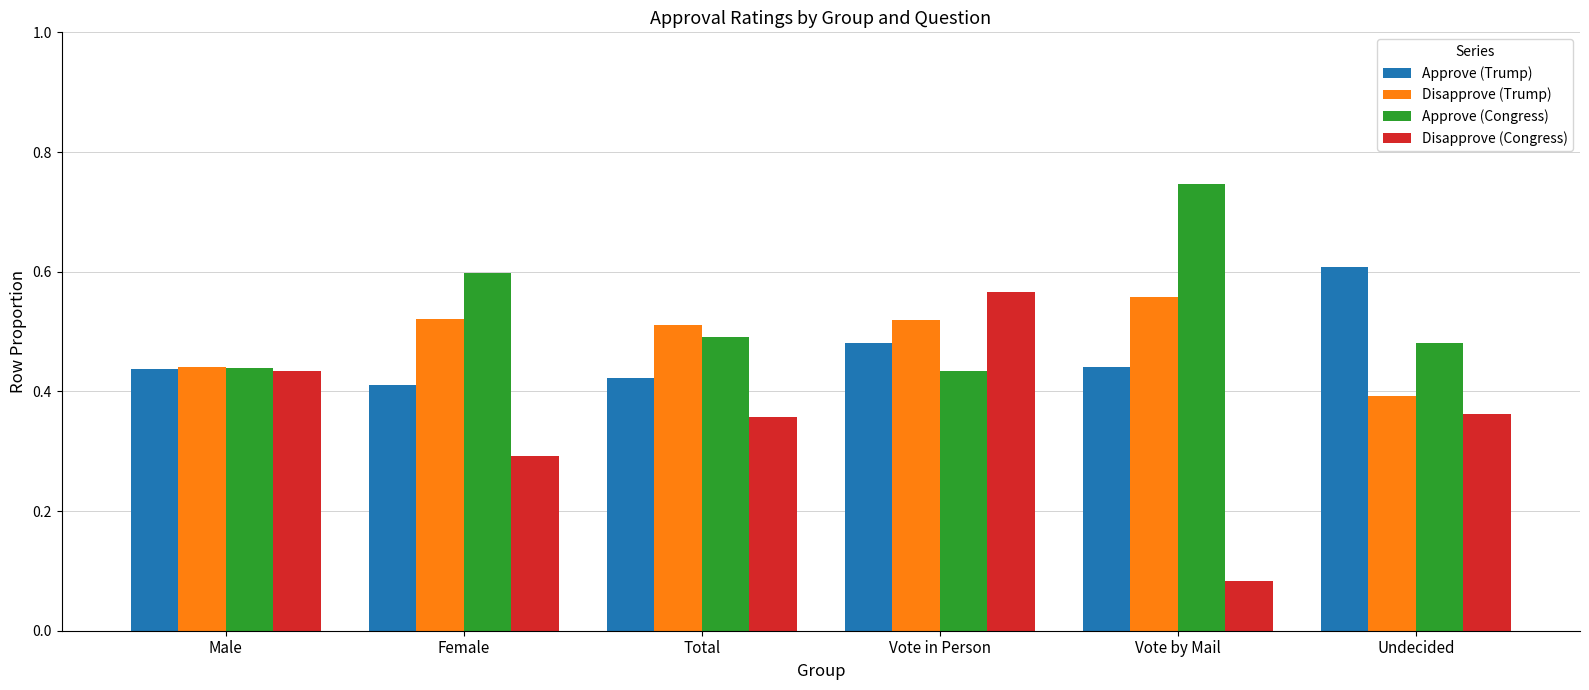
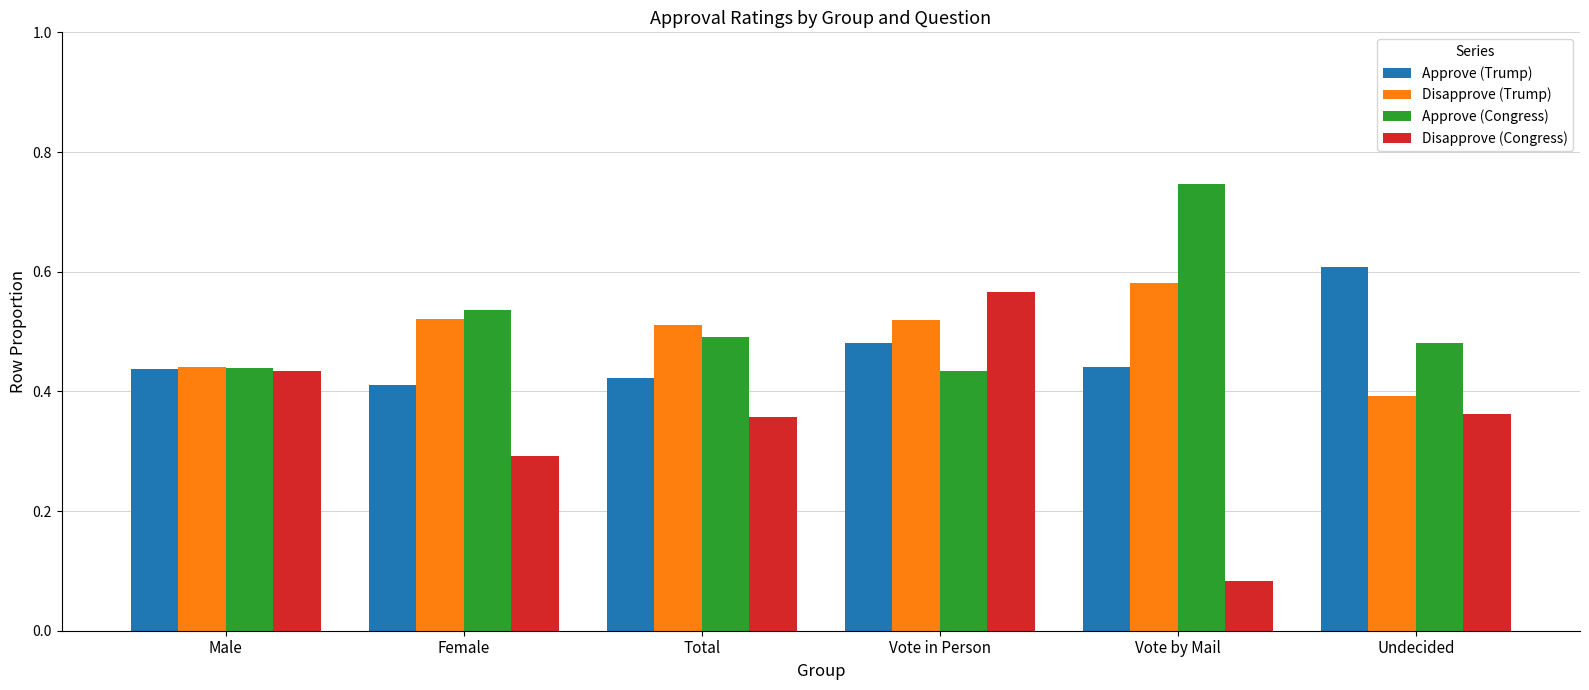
Approve (Congress), Female: 0.60 -> 0.54
Disapprove (Trump), Vote by Mail: 0.56 -> 0.58
